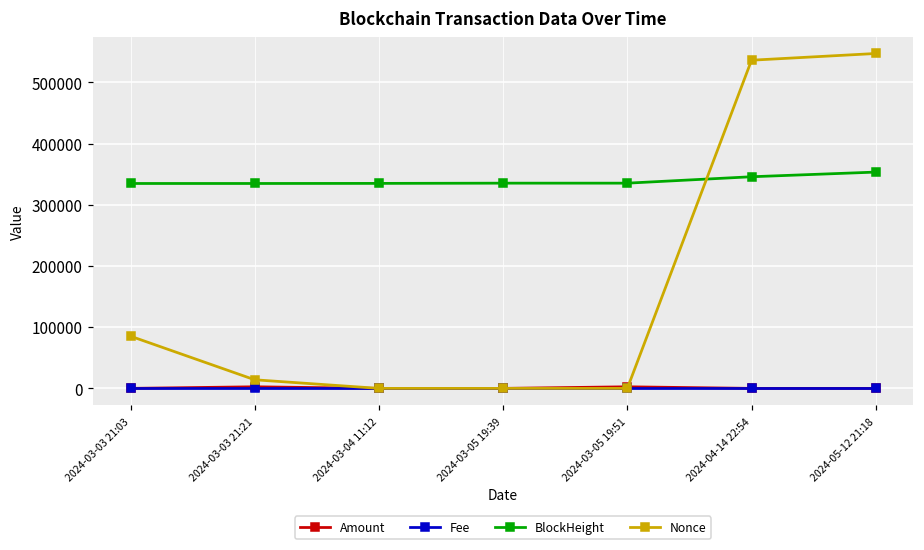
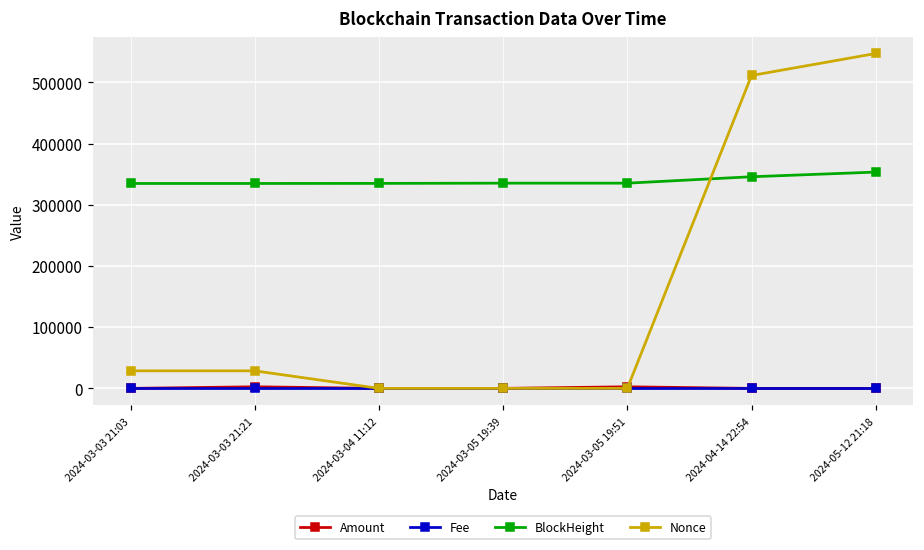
Nonce, 2024-03-03 21:03: 90000 -> 30000
Nonce, 2024-03-03 21:21: 10000 -> 30000
Nonce, 2024-04-14 22:54: 540000 -> 510000
